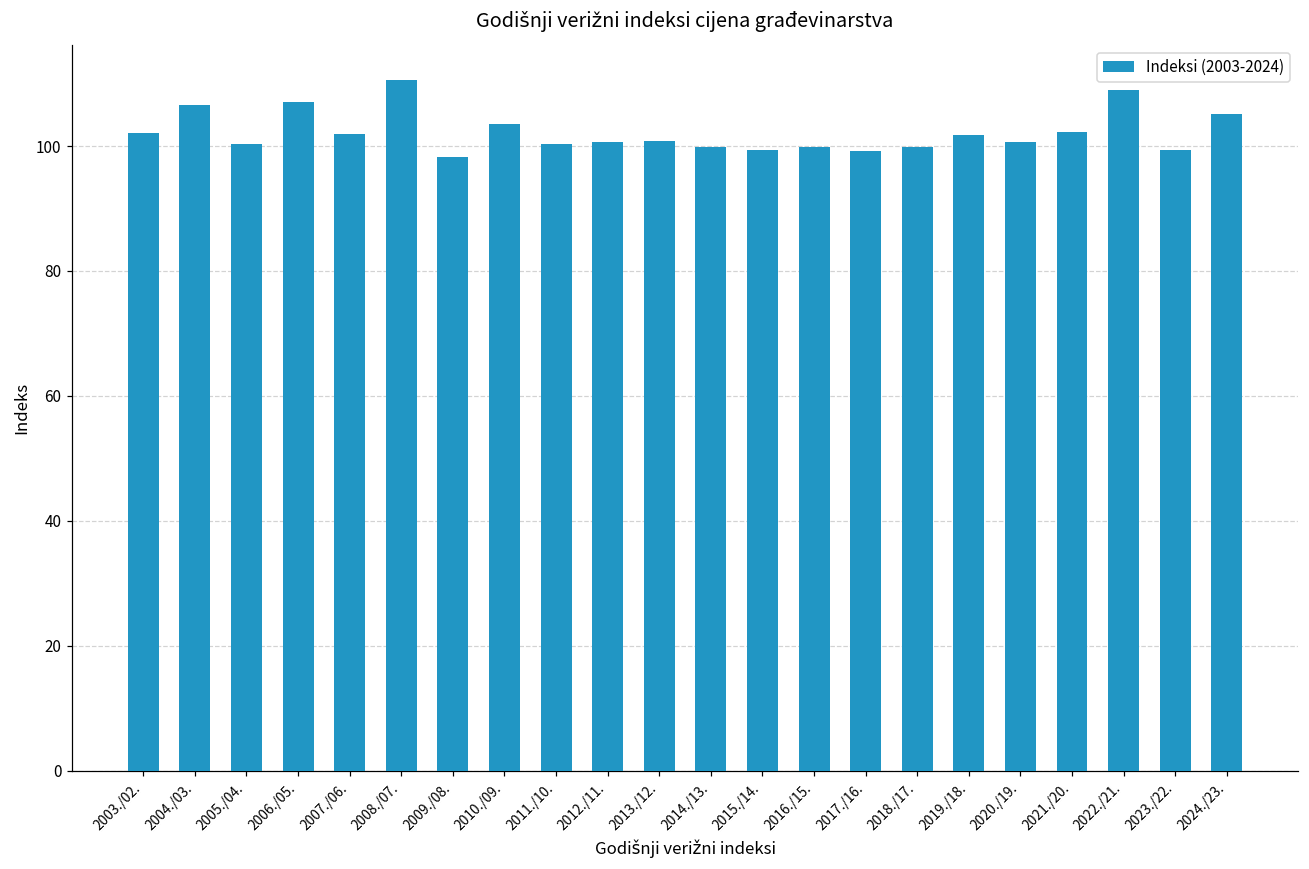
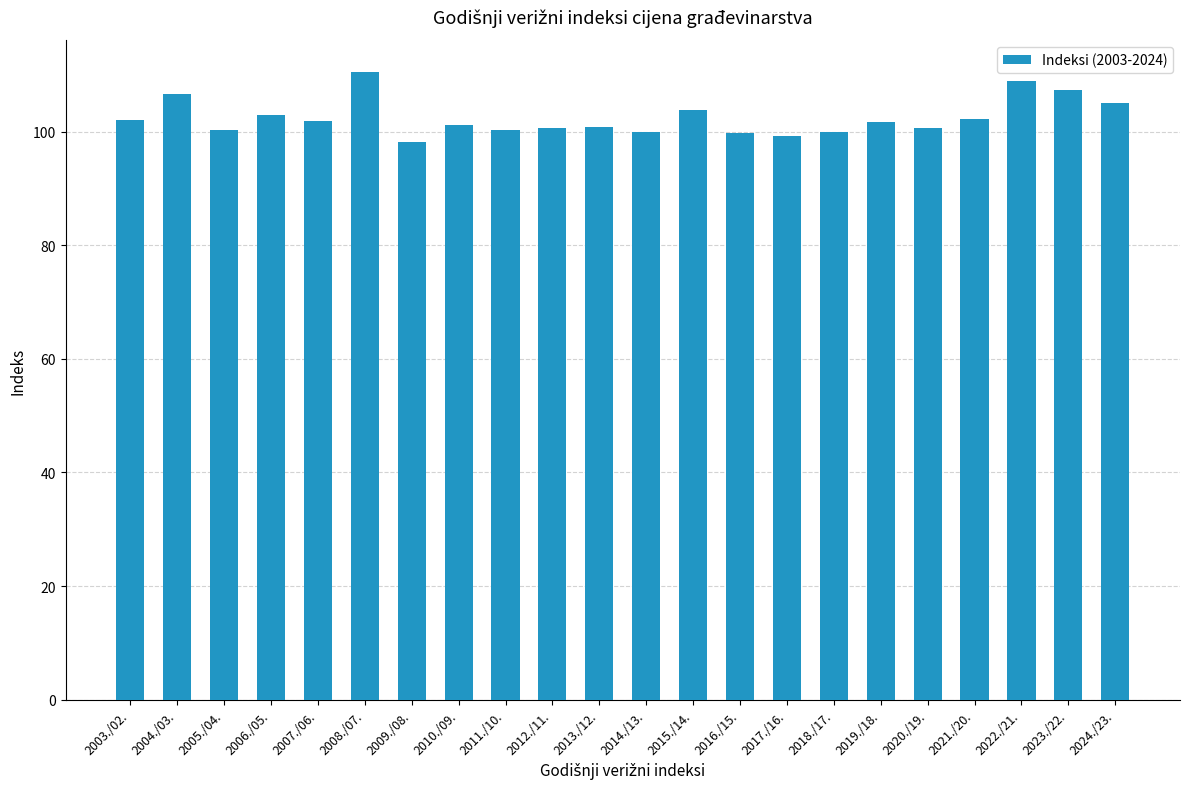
2006./05.: 107 -> 103
2010./09.: 104 -> 101
2015./14.: 99 -> 104
2023./22.: 99 -> 107
